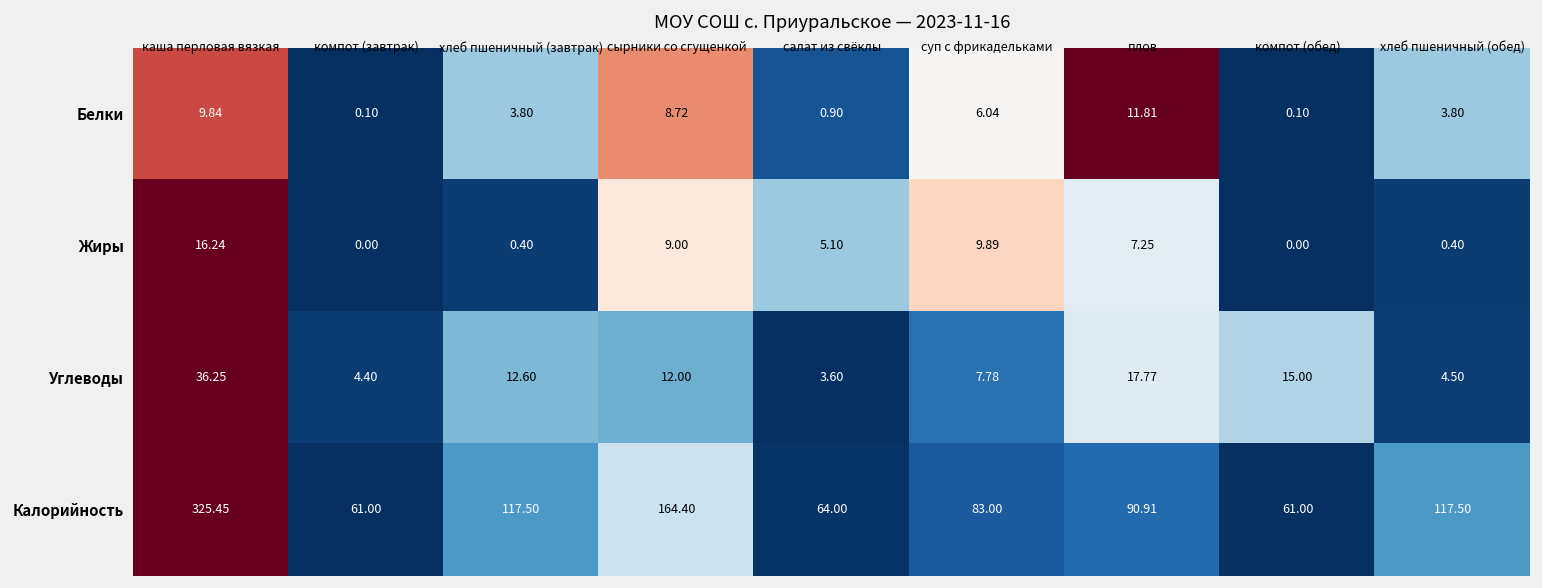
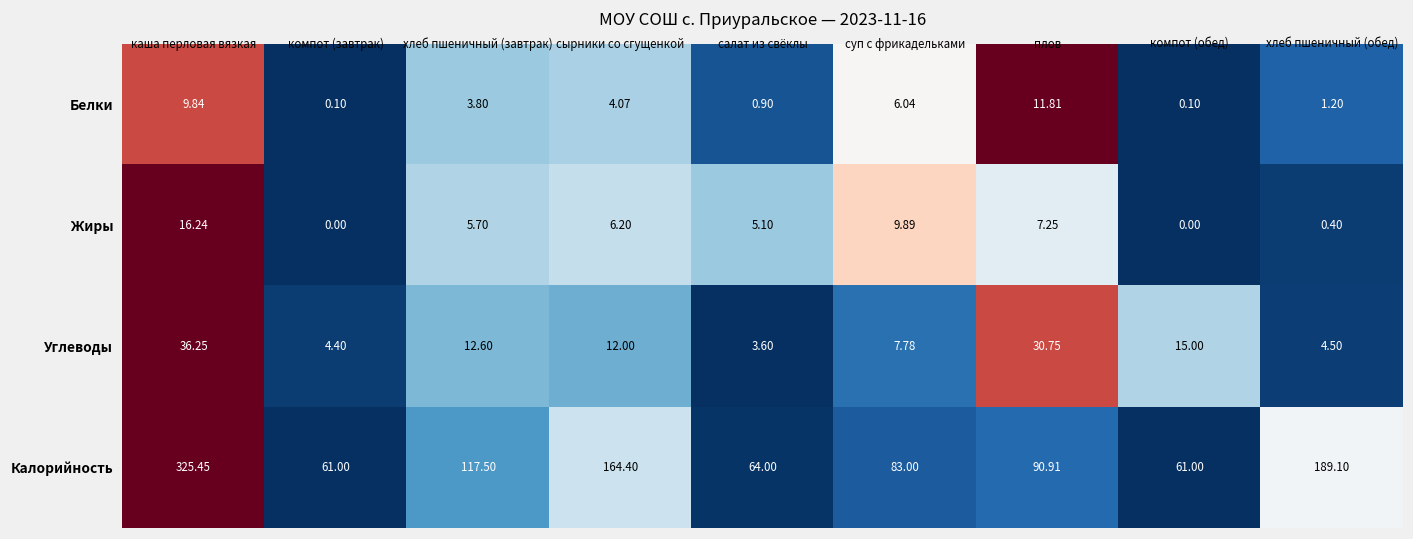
Белки, сырники со сгущенкой: 8.72 -> 4.07
Белки, хлеб пшеничный (обед): 3.80 -> 1.20
Жиры, хлеб пшеничный (завтрак): 0.40 -> 5.70
Жиры, сырники со сгущенкой: 9.00 -> 6.20
Углеводы, плов: 17.77 -> 30.75
Калорийность, хлеб пшеничный (обед): 117.50 -> 189.10
